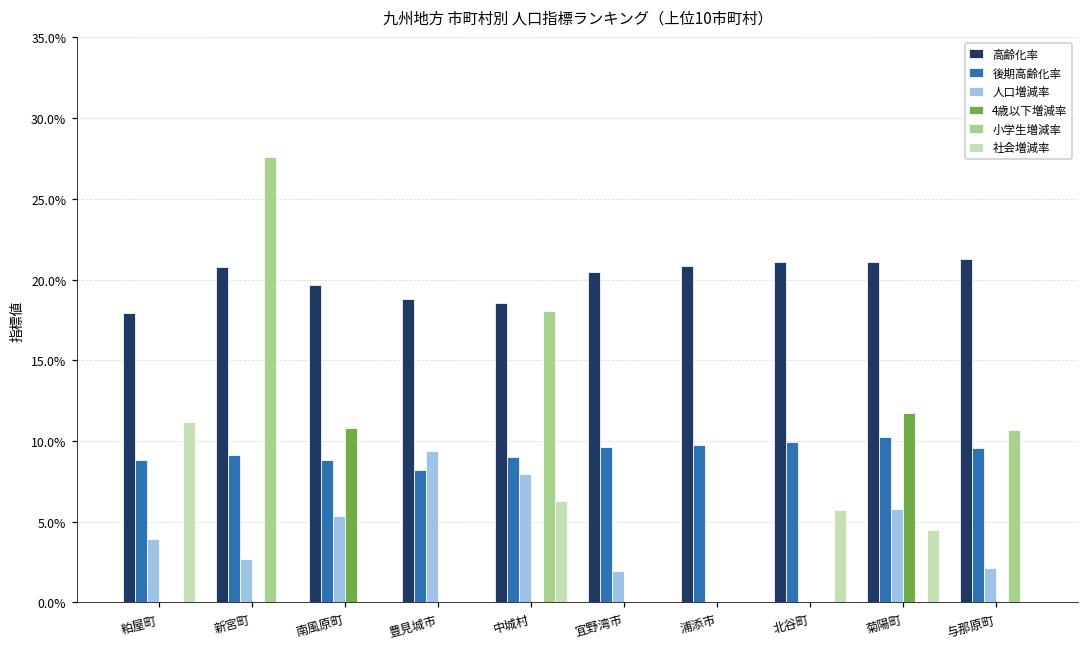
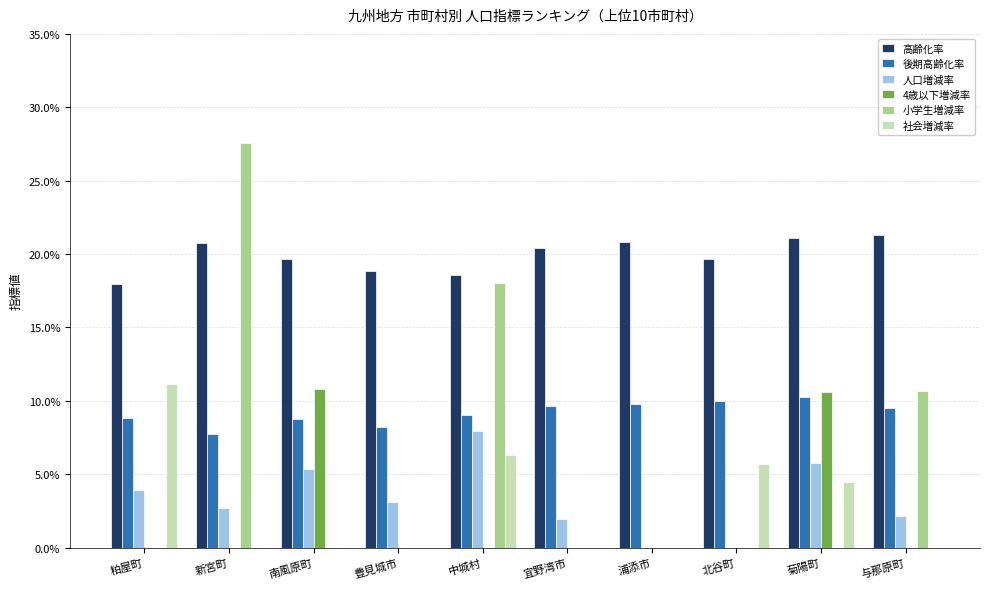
後期高齢化率, 新宮町: 9.1% -> 7.7%
人口増減率, 豊見城市: 9.4% -> 3.1%
高齢化率, 北谷町: 21.1% -> 19.7%
4歳以下増減率, 菊陽町: 11.7% -> 10.6%
